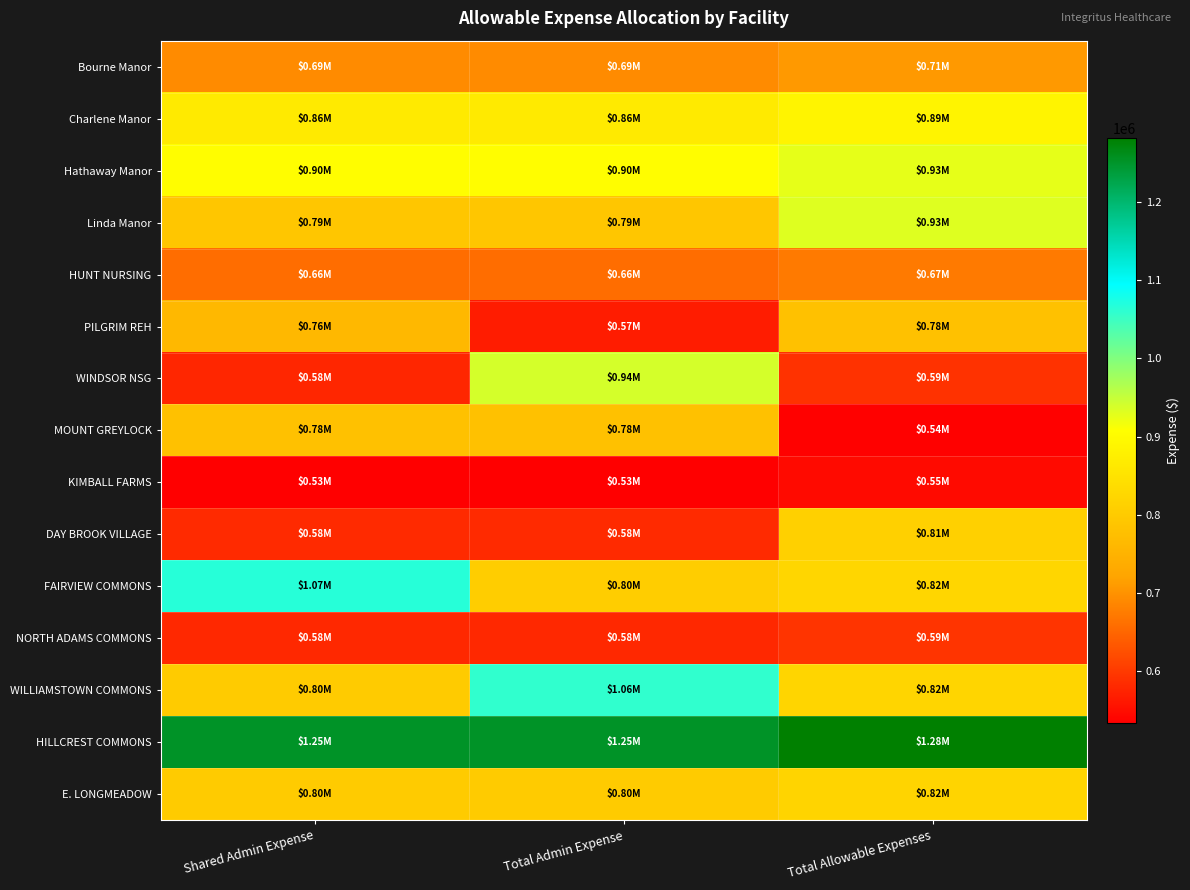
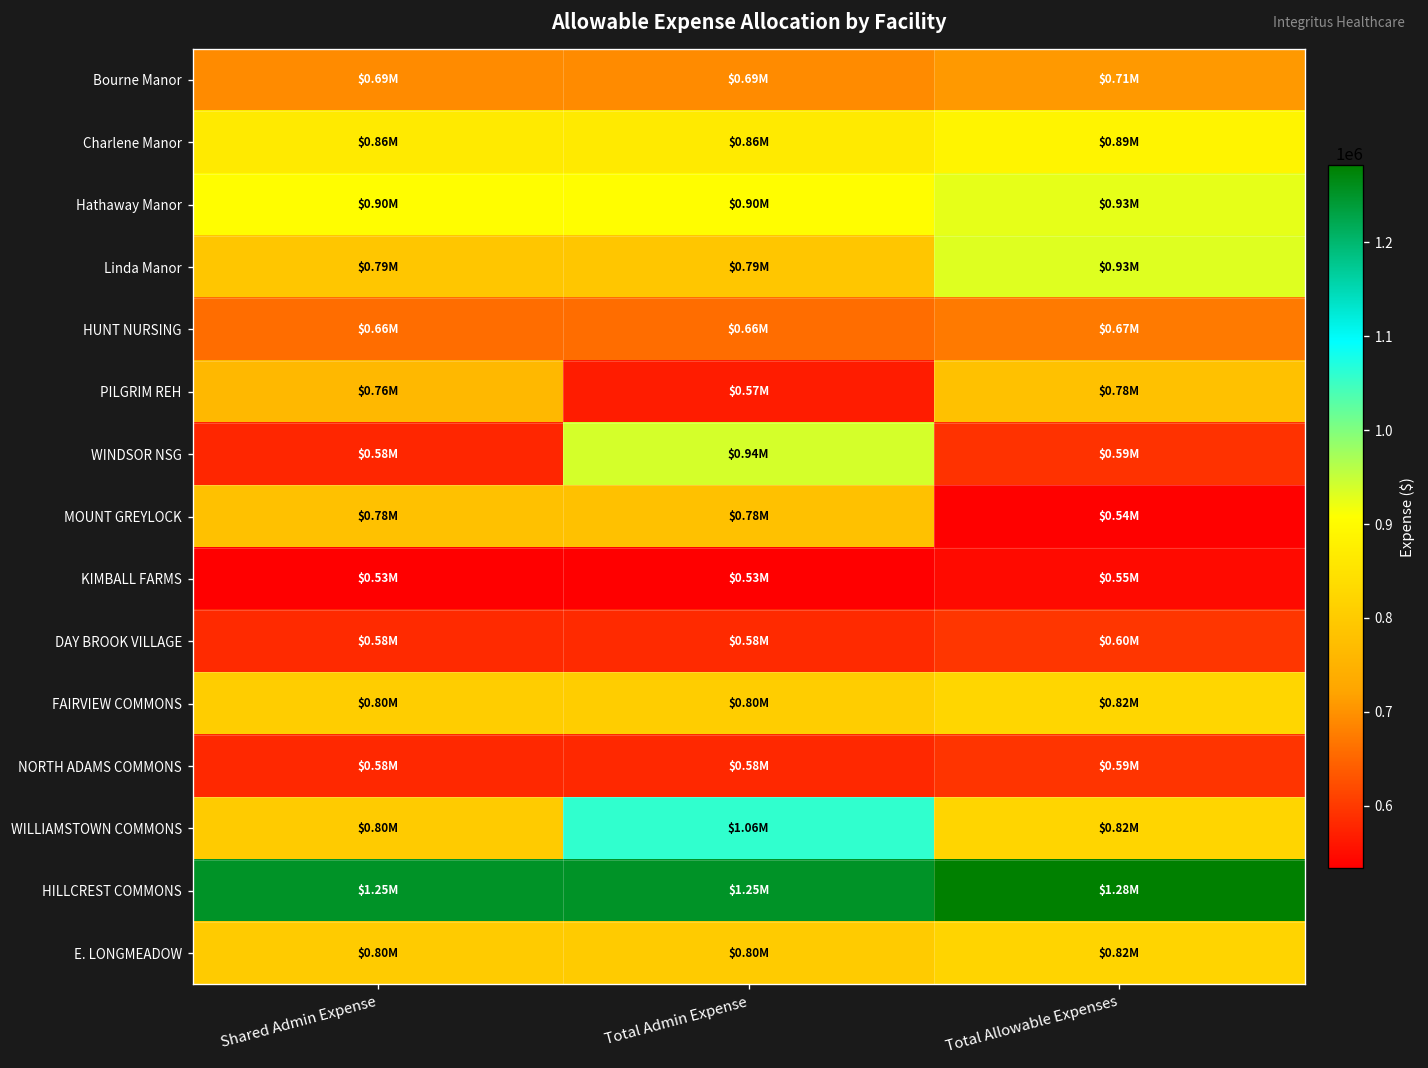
DAY BROOK VILLAGE, Total Allowable Expenses: $0.81M -> $0.60M
FAIRVIEW COMMONS, Shared Admin Expense: $1.07M -> $0.80M
